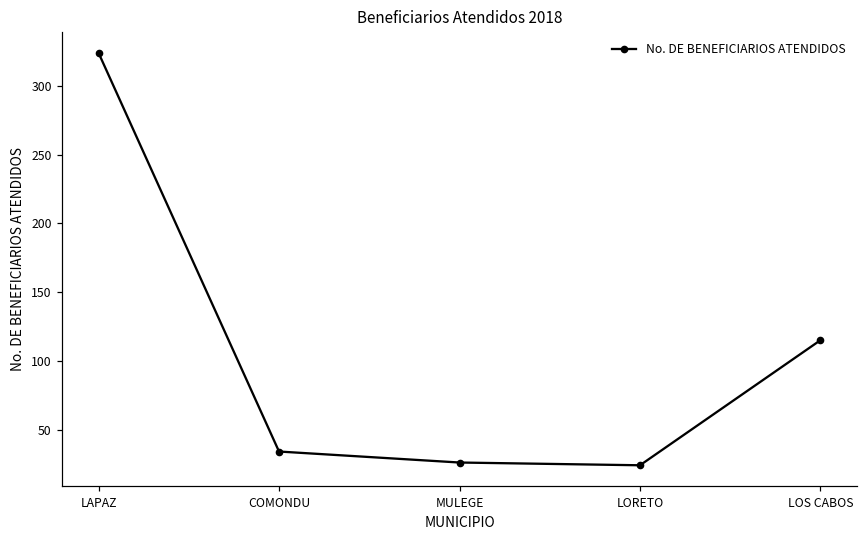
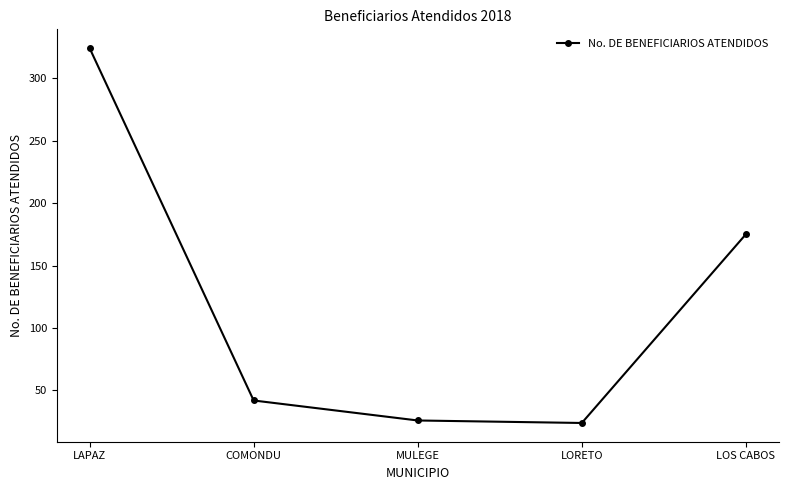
COMONDU: 34 -> 42
LOS CABOS: 115 -> 175
